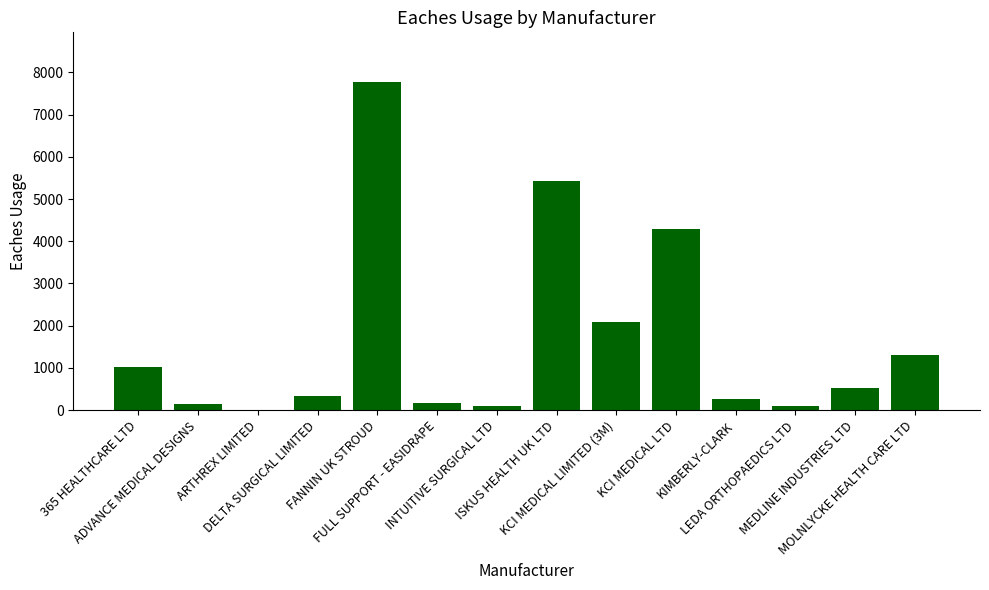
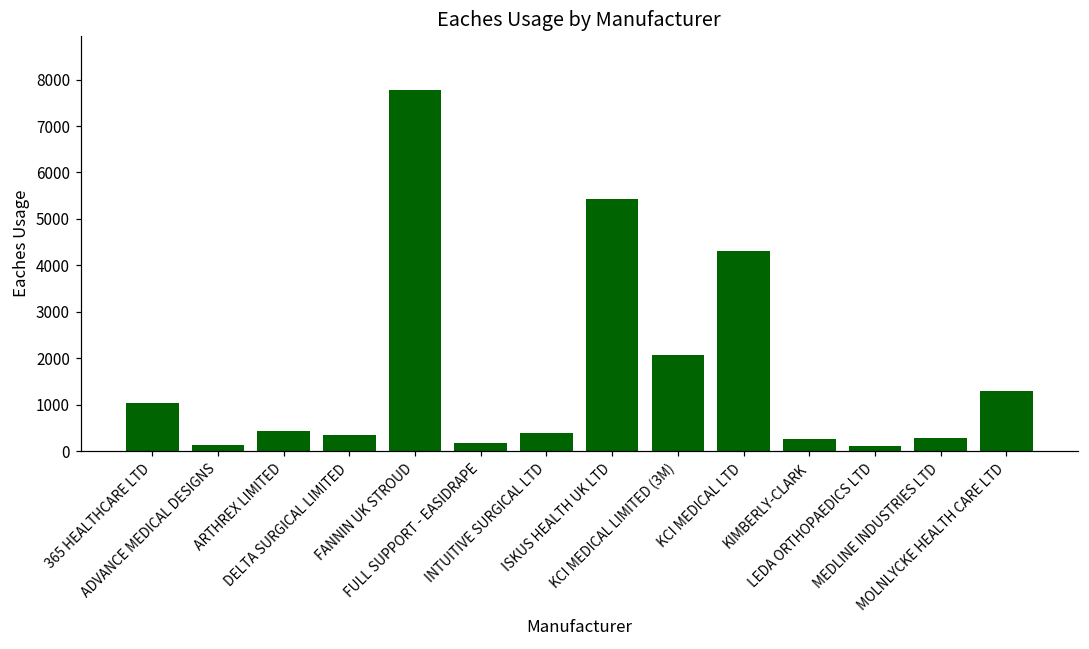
ARTHREX LIMITED: 0 -> 400
INTUITIVE SURGICAL LTD: 100 -> 400
MEDLINE INDUSTRIES LTD: 500 -> 300
